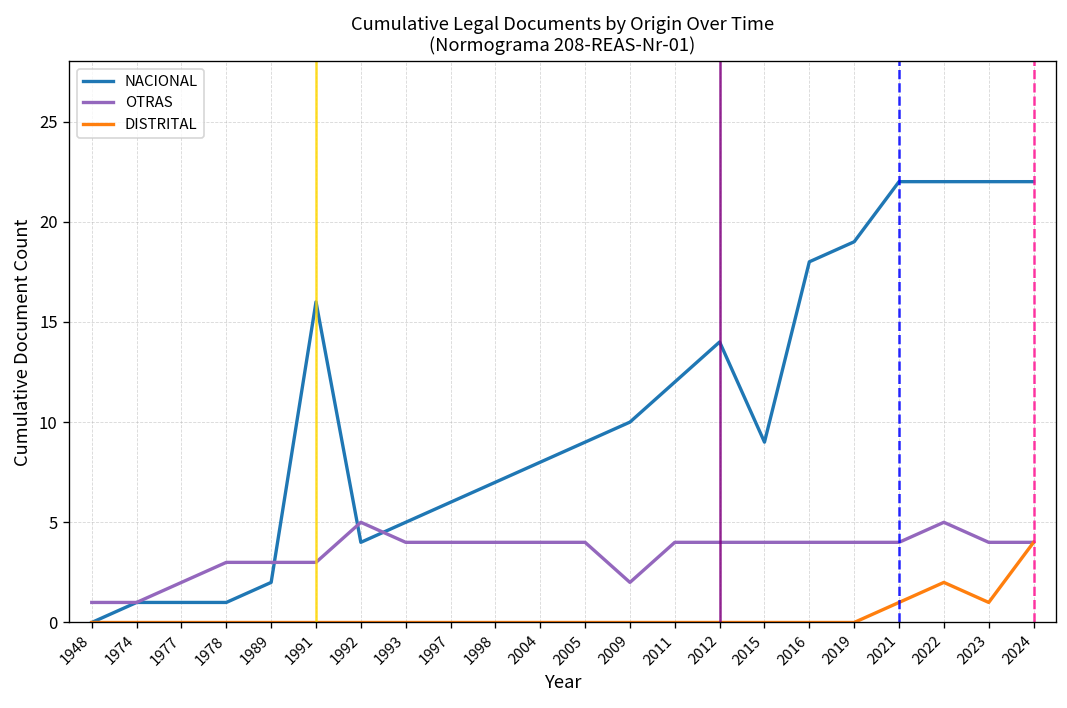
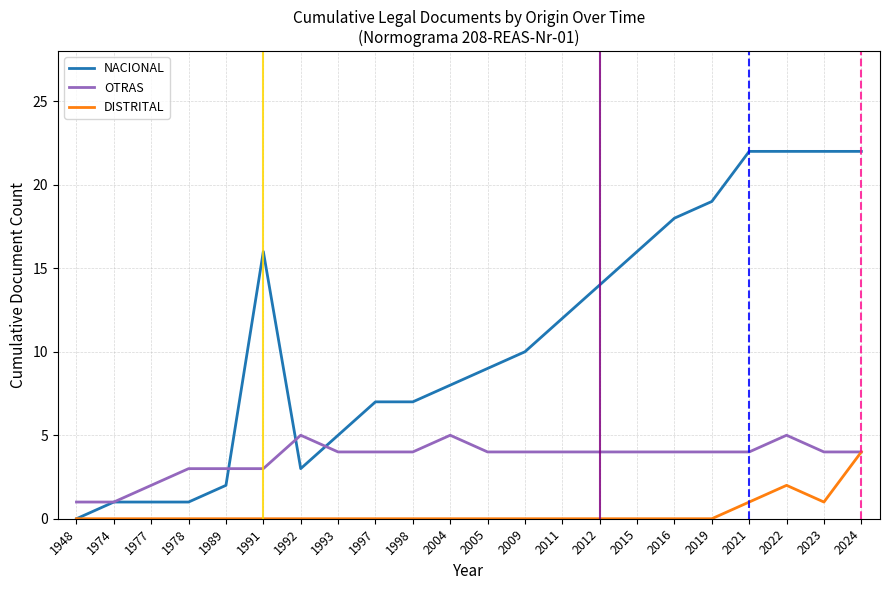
NACIONAL, 1992: 4 -> 3
NACIONAL, 1997: 6 -> 7
OTRAS, 2004: 4 -> 5
OTRAS, 2009: 2 -> 4
NACIONAL, 2015: 9 -> 16
